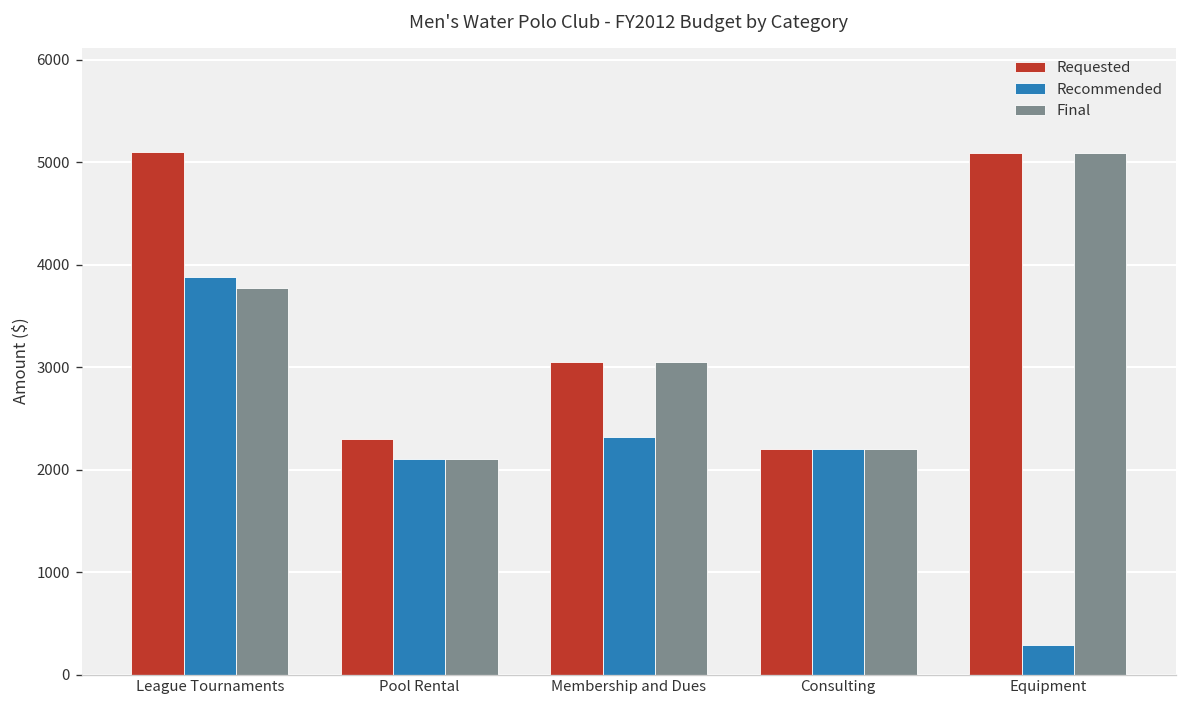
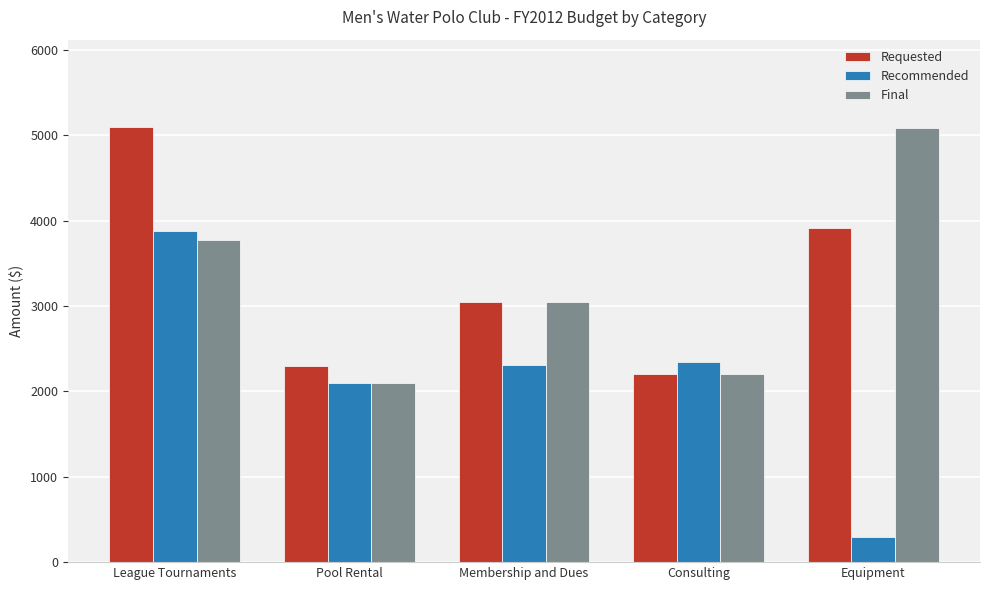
Recommended, Consulting: 2200 -> 2300
Requested, Equipment: 5100 -> 3900
